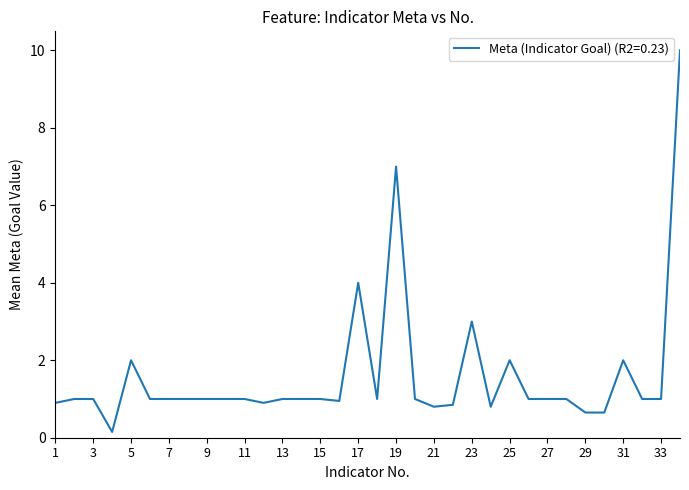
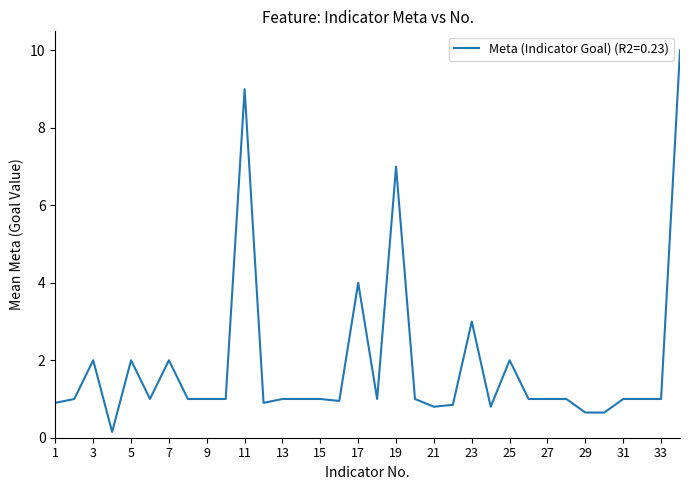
3: 1 -> 2
7: 1 -> 2
11: 1 -> 9
31: 2 -> 1
